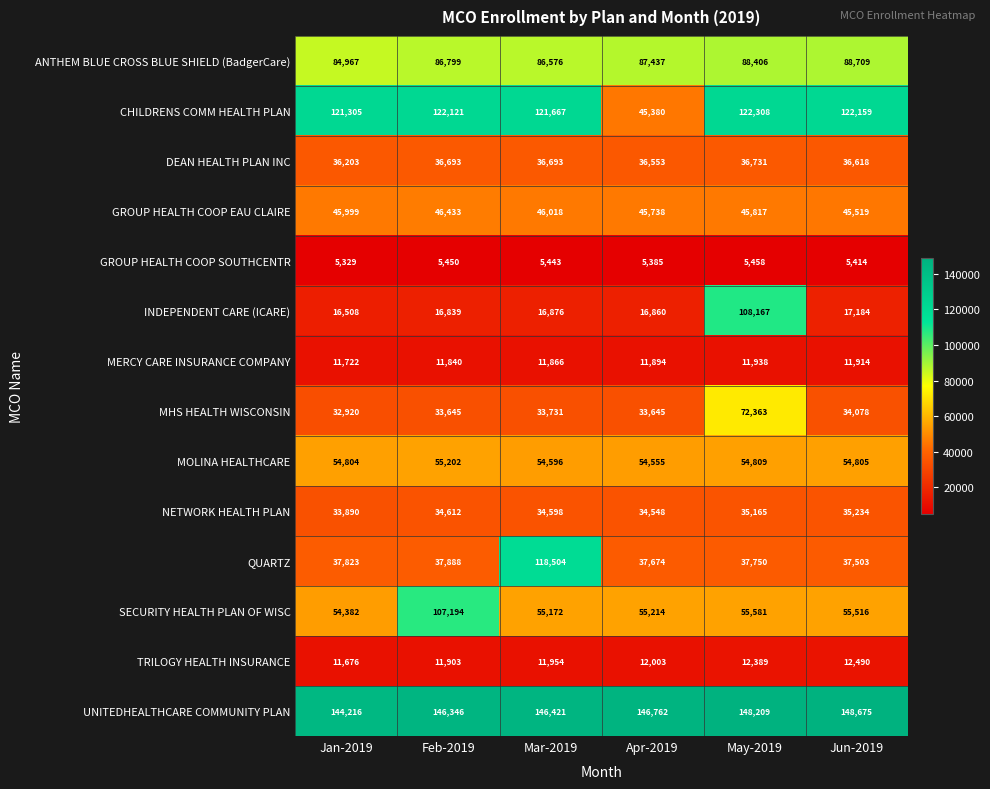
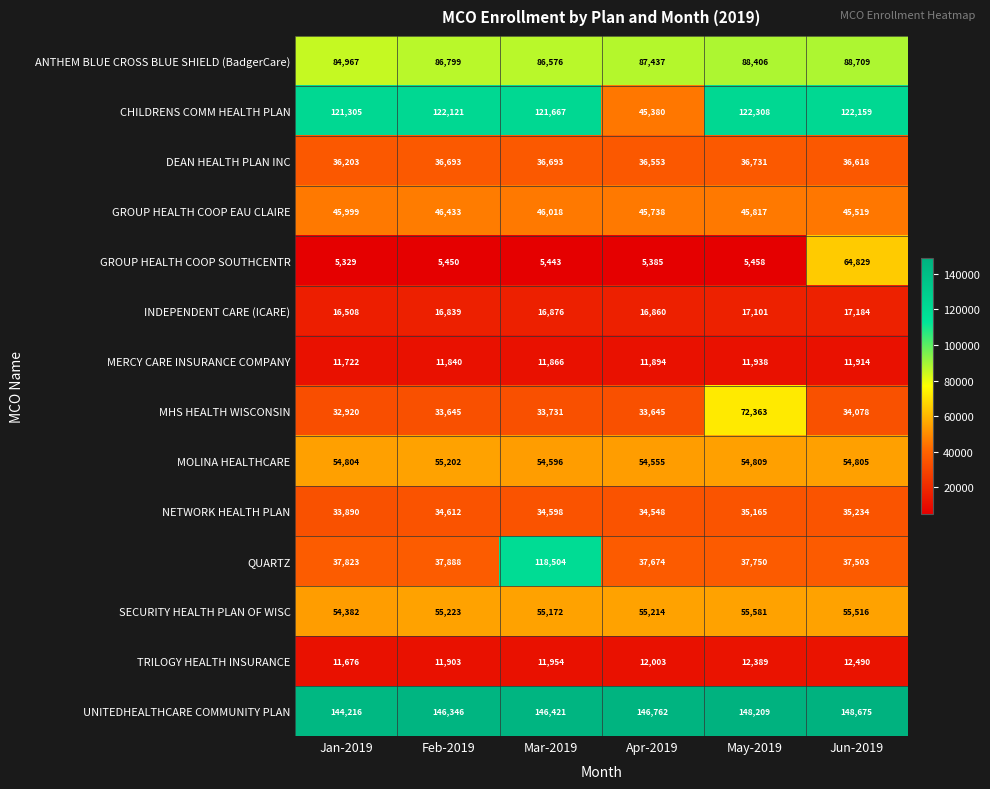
GROUP HEALTH COOP SOUTHCENTR, Jun-2019: 5,414 -> 64,829
INDEPENDENT CARE (ICARE), May-2019: 108,167 -> 17,101
SECURITY HEALTH PLAN OF WISC, Feb-2019: 107,194 -> 55,223
